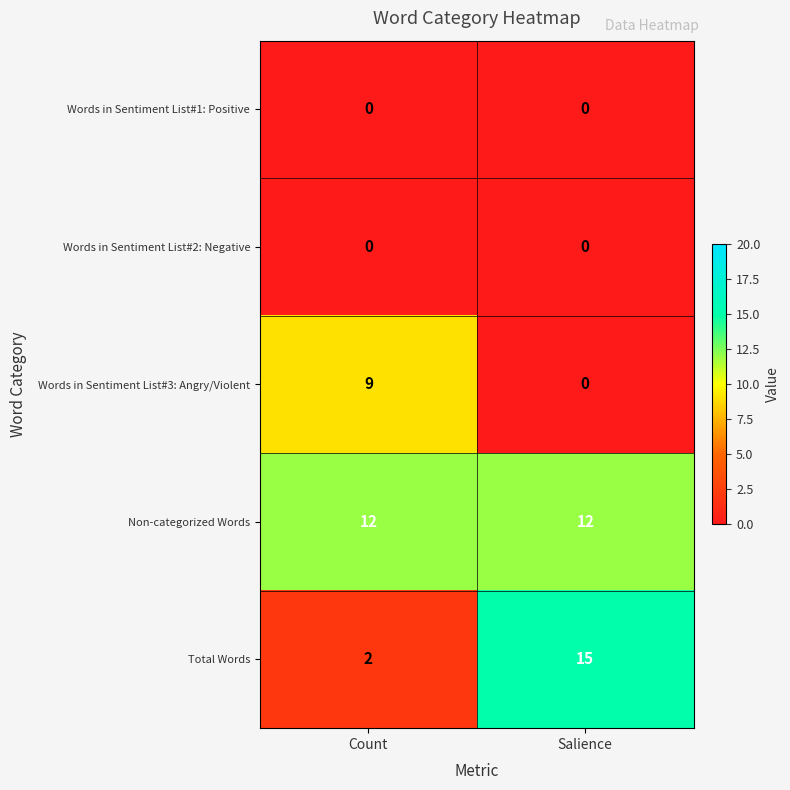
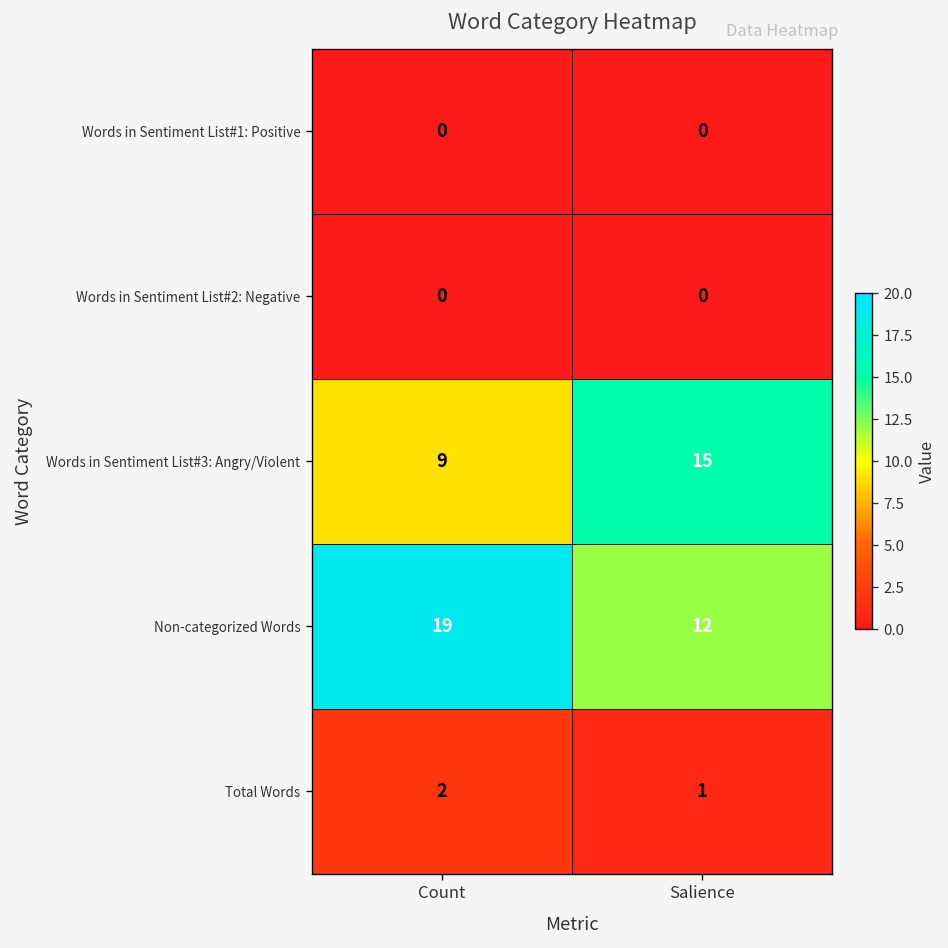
Words in Sentiment List#3: Angry/Violent, Salience: 0 -> 15
Non-categorized Words, Count: 12 -> 19
Total Words, Salience: 15 -> 1
